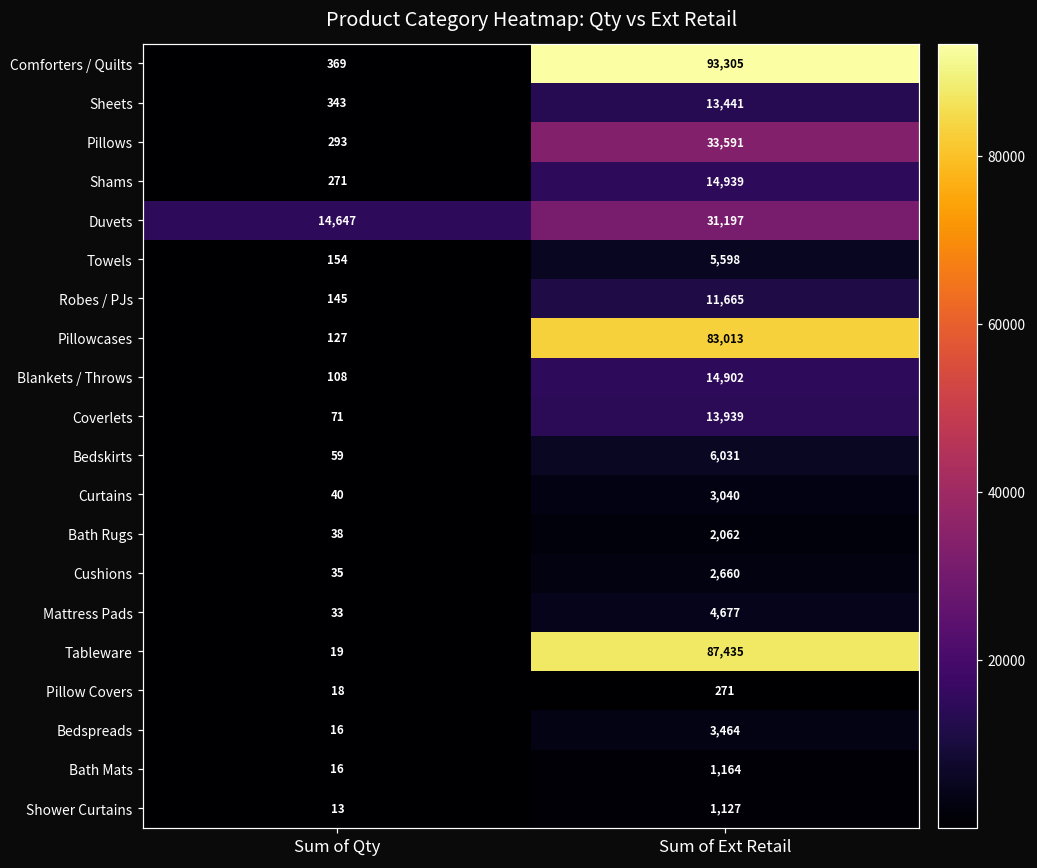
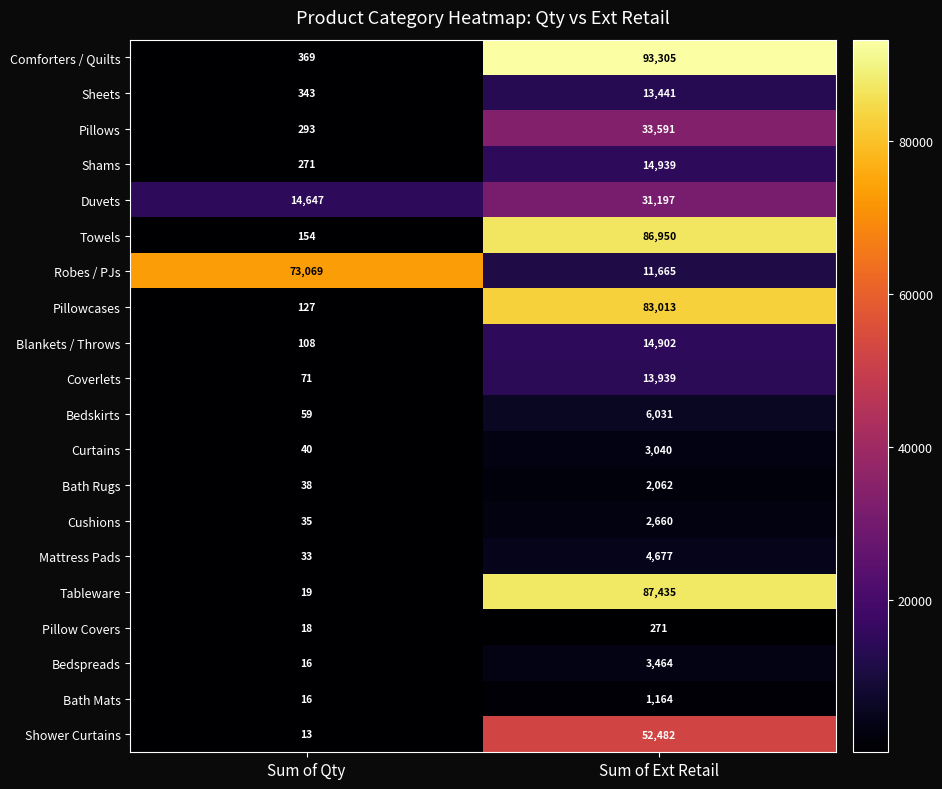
Towels, Sum of Ext Retail: 5,598 -> 86,950
Robes / PJs, Sum of Qty: 145 -> 73,069
Shower Curtains, Sum of Ext Retail: 1,127 -> 52,482
